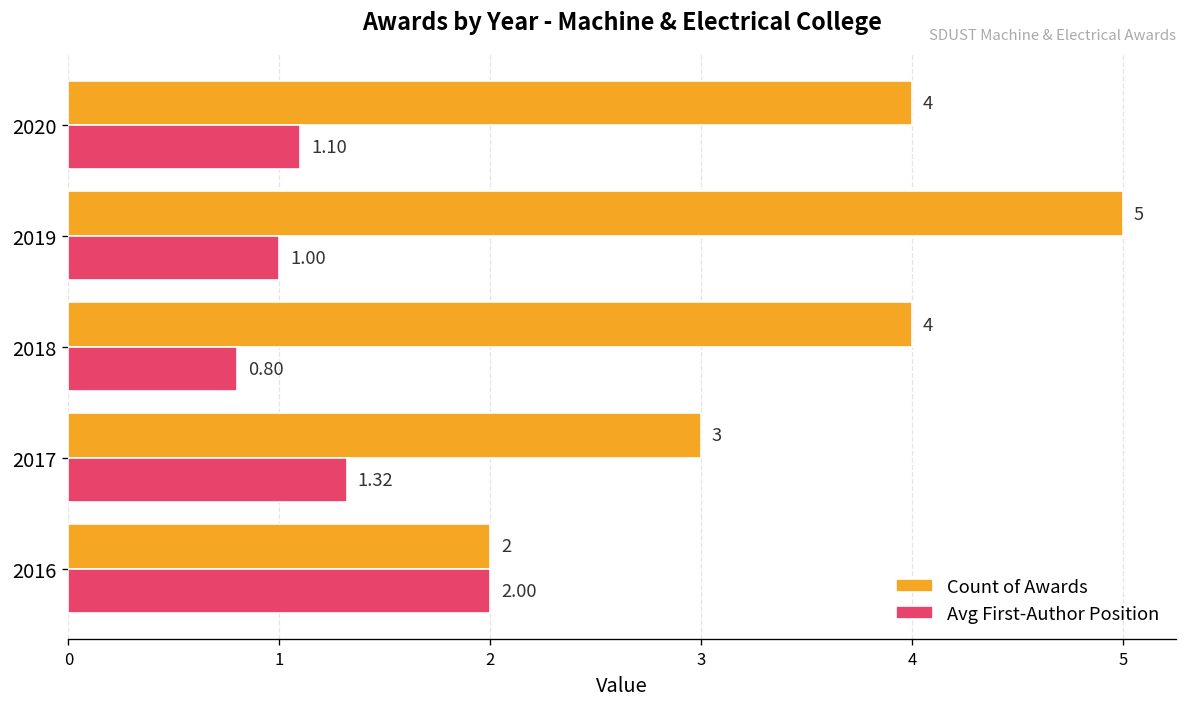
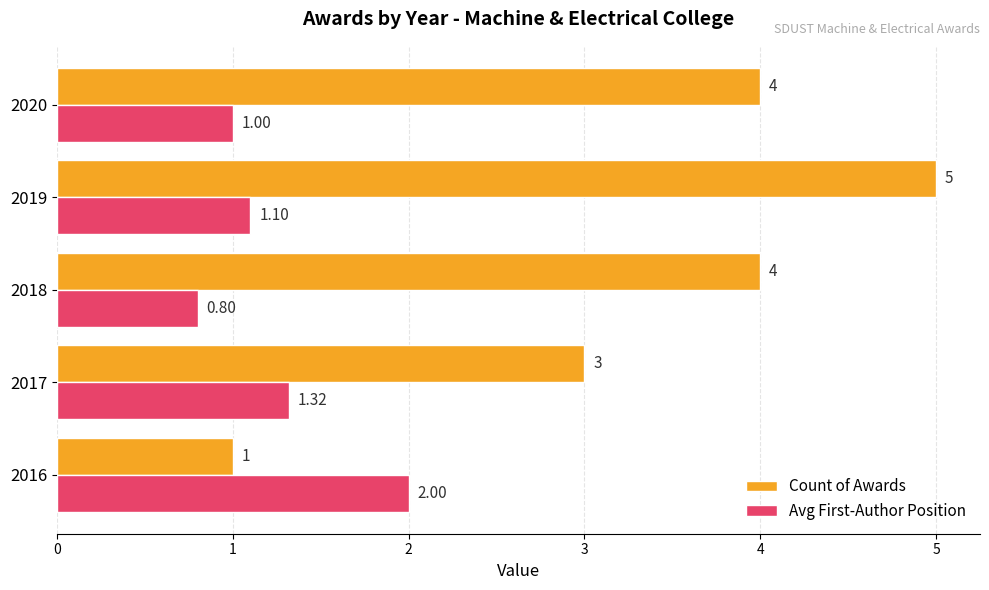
Avg First-Author Position, 2020: 1.10 -> 1.00
Avg First-Author Position, 2019: 1.00 -> 1.10
Count of Awards, 2016: 2 -> 1
